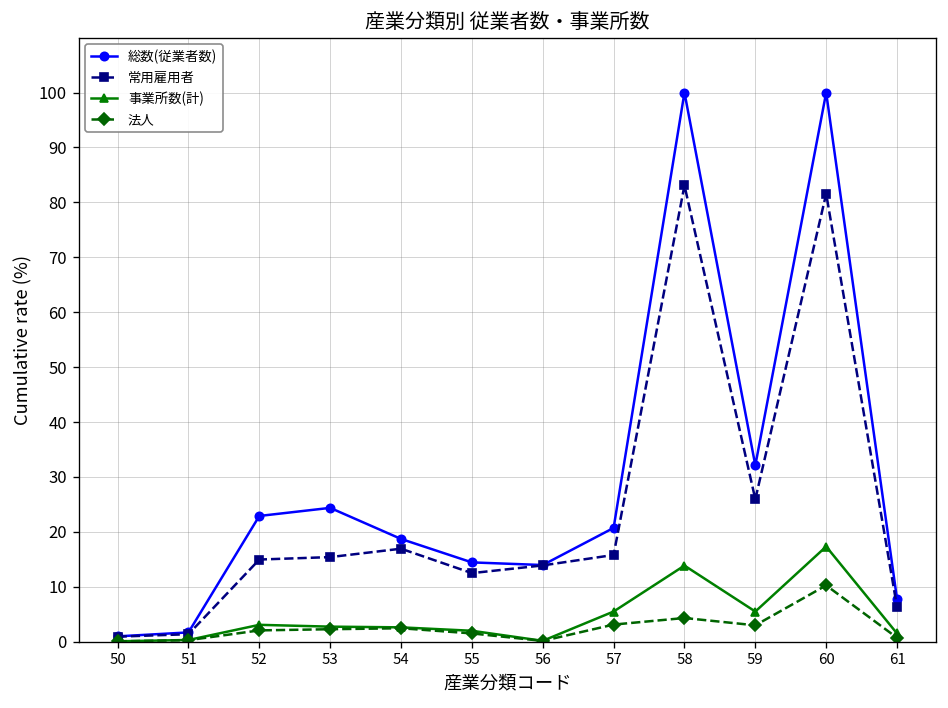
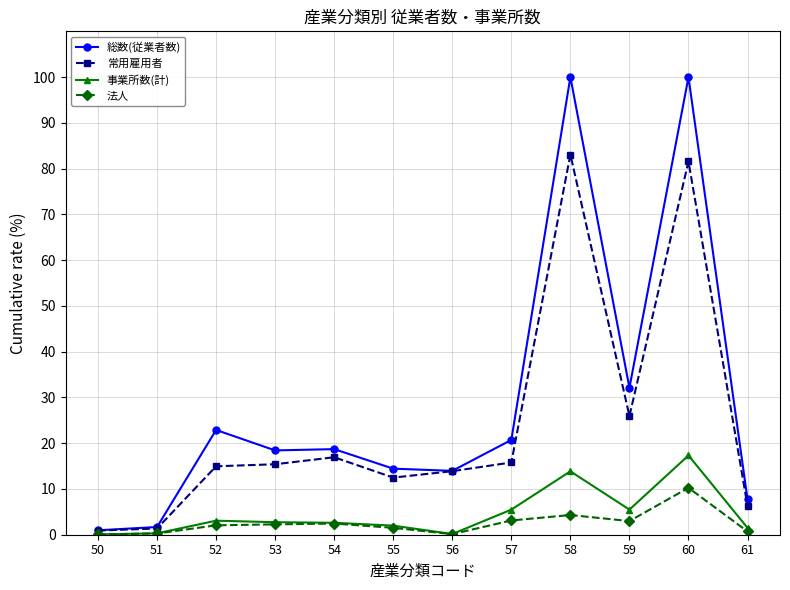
総数(従業者数), 53: 24 -> 18
